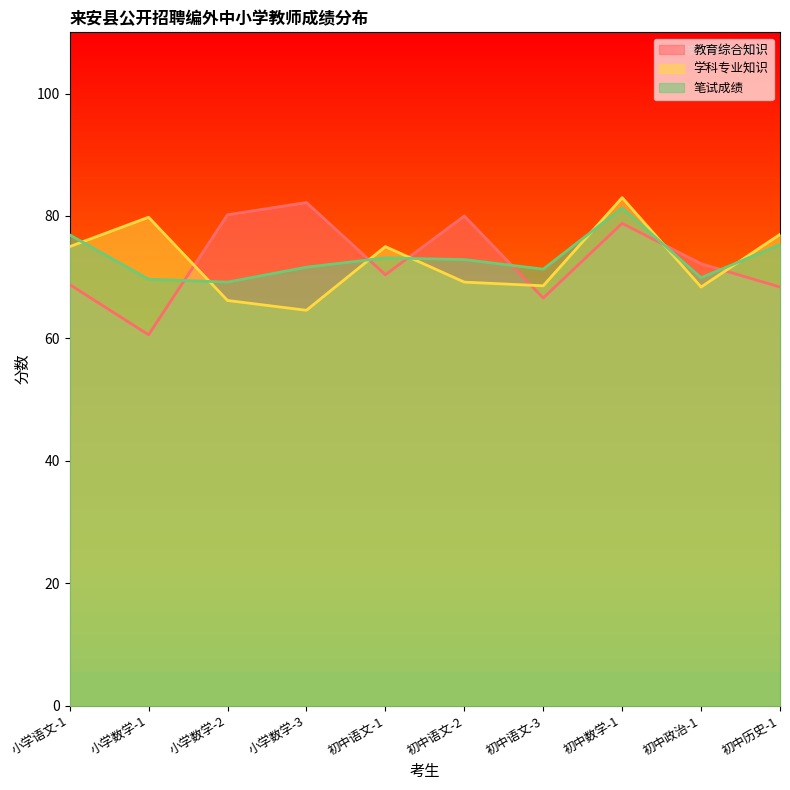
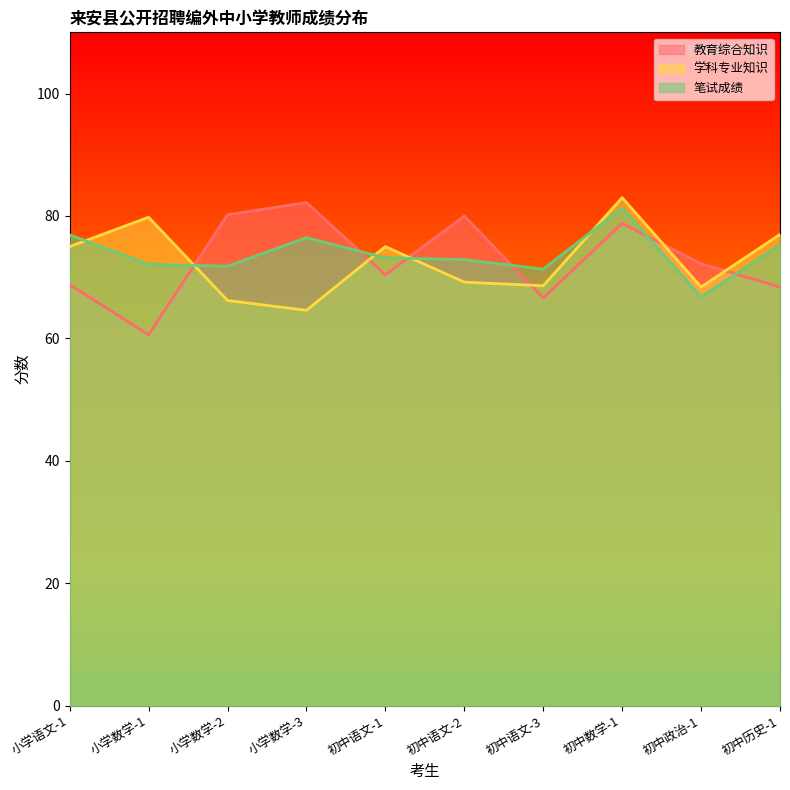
笔试成绩, 小学数学-1: 70 -> 72
笔试成绩, 小学数学-2: 69 -> 72
笔试成绩, 小学数学-3: 72 -> 76
笔试成绩, 初中政治-1: 70 -> 67
